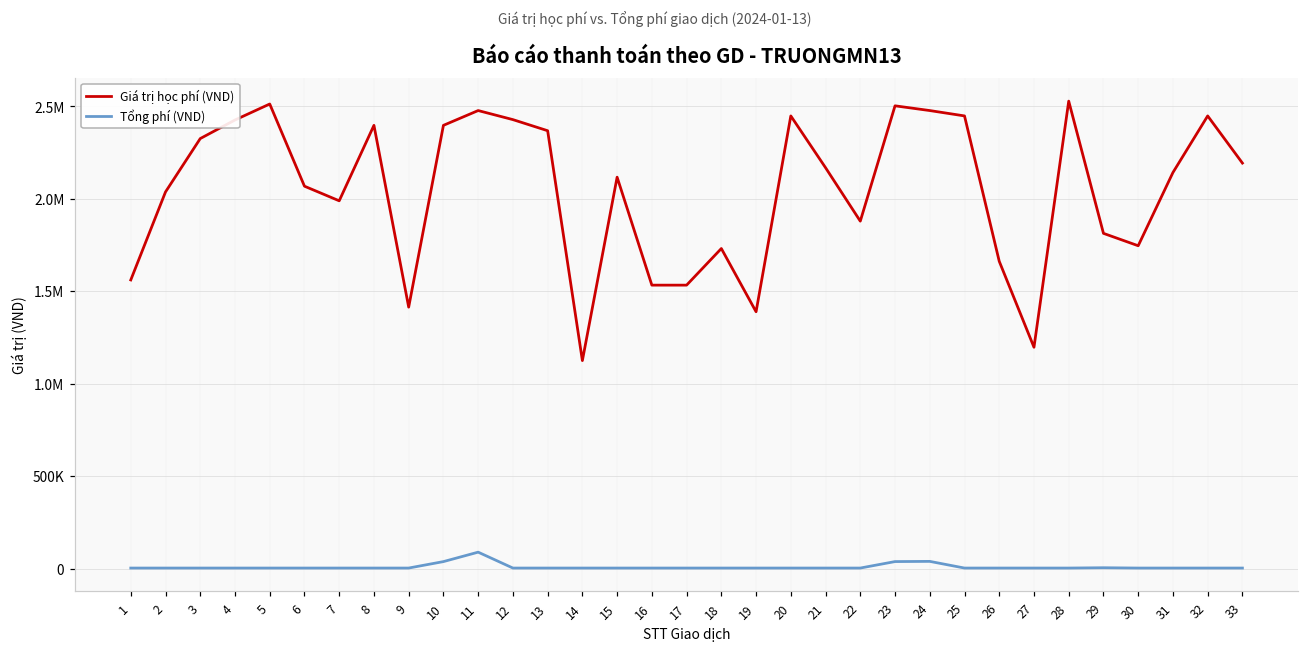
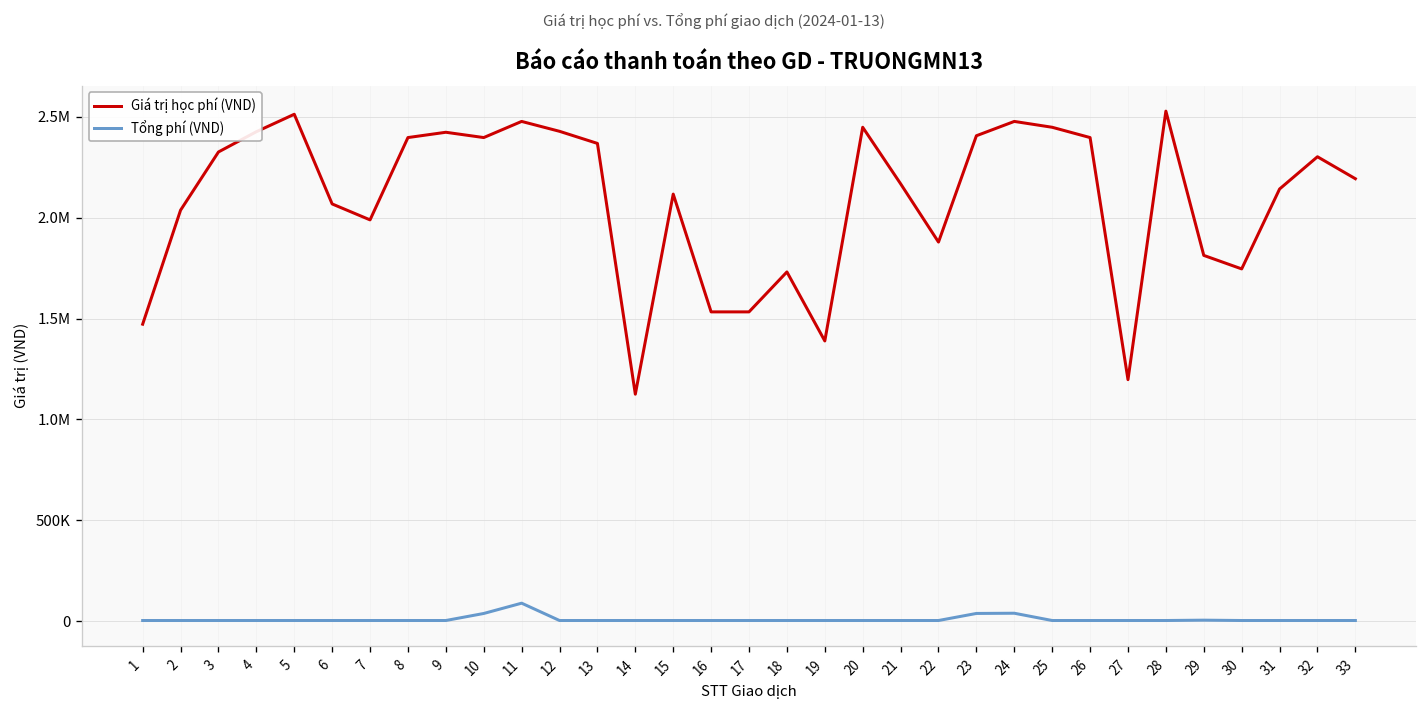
Giá trị học phí (VND), 1: 1560000 -> 1470000
Giá trị học phí (VND), 9: 1410000 -> 2420000
Giá trị học phí (VND), 23: 2500000 -> 2410000
Giá trị học phí (VND), 26: 1660000 -> 2400000
Giá trị học phí (VND), 32: 2450000 -> 2300000
